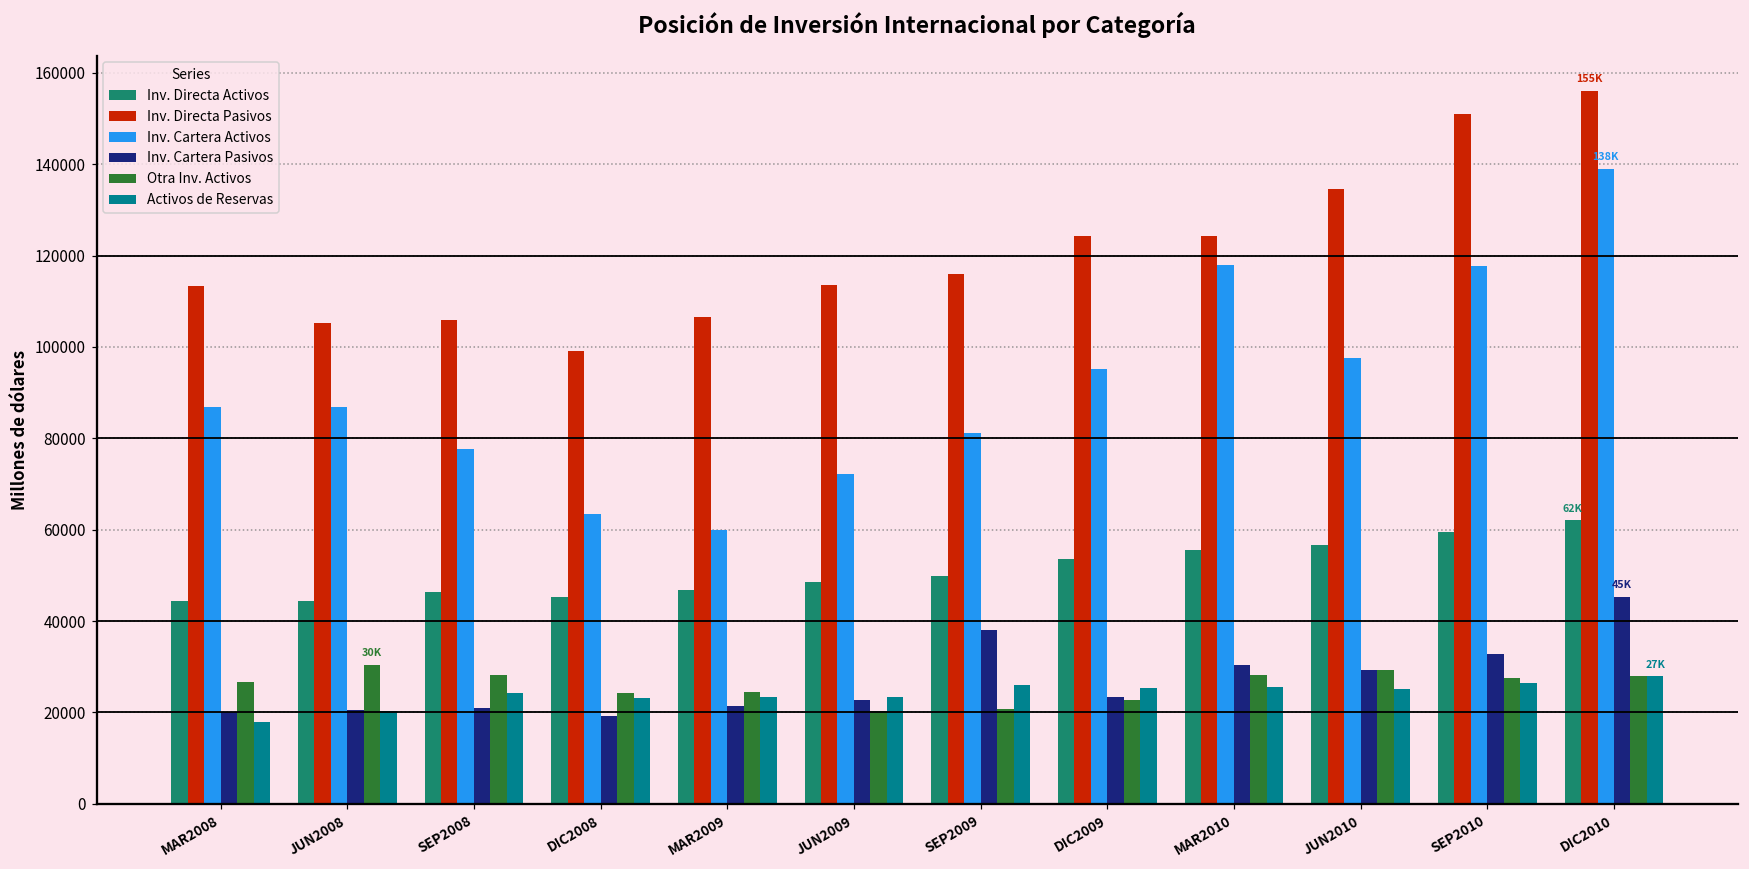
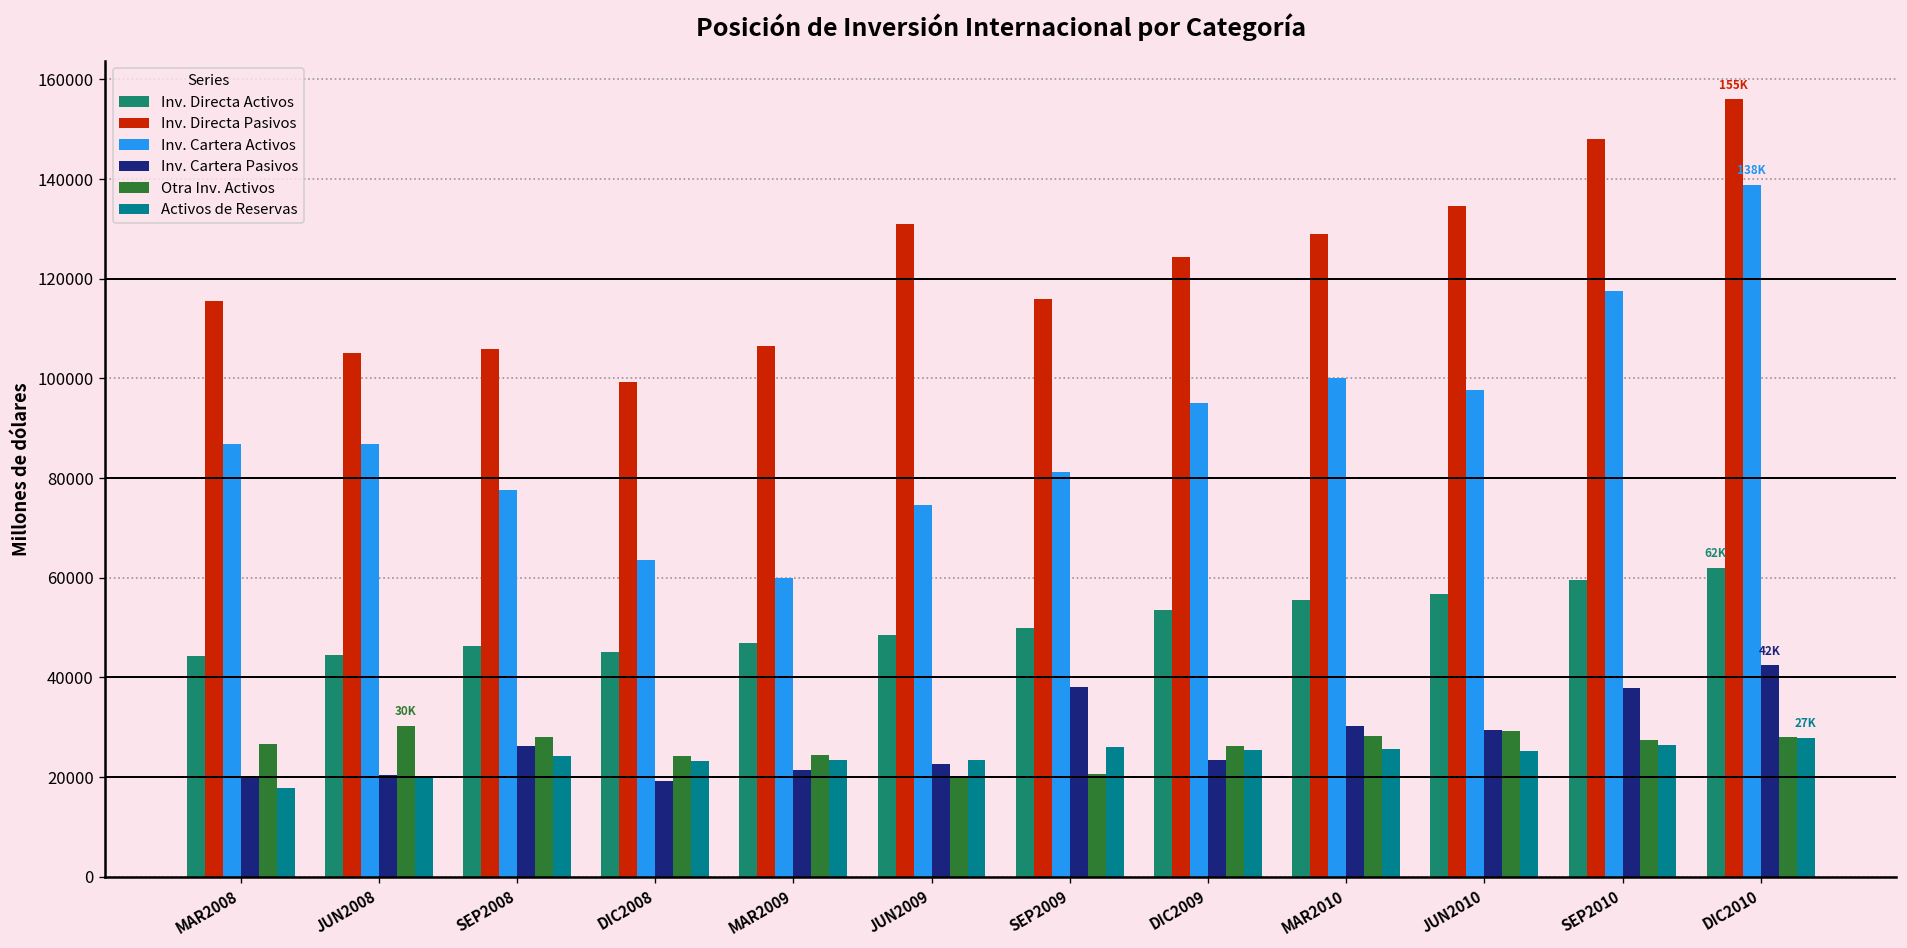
Inv. Directa Pasivos, MAR2008: 113000 -> 116000
Inv. Cartera Pasivos, SEP2008: 21000 -> 26000
Inv. Directa Pasivos, JUN2009: 114000 -> 131000
Inv. Cartera Activos, JUN2009: 72000 -> 75000
Otra Inv. Activos, DIC2009: 23000 -> 26000
Inv. Directa Pasivos, MAR2010: 124000 -> 129000
Inv. Cartera Activos, MAR2010: 118000 -> 100000
Inv. Directa Pasivos, SEP2010: 151000 -> 148000
Inv. Cartera Pasivos, SEP2010: 33000 -> 38000
Inv. Cartera Pasivos, DIC2010: 45K -> 42K
